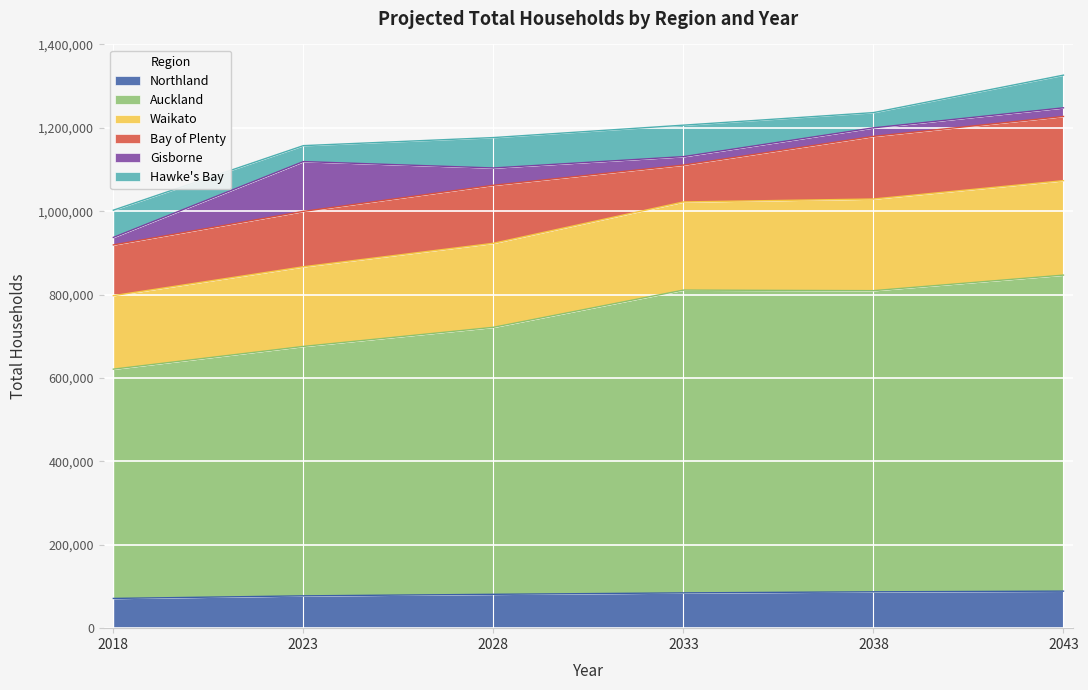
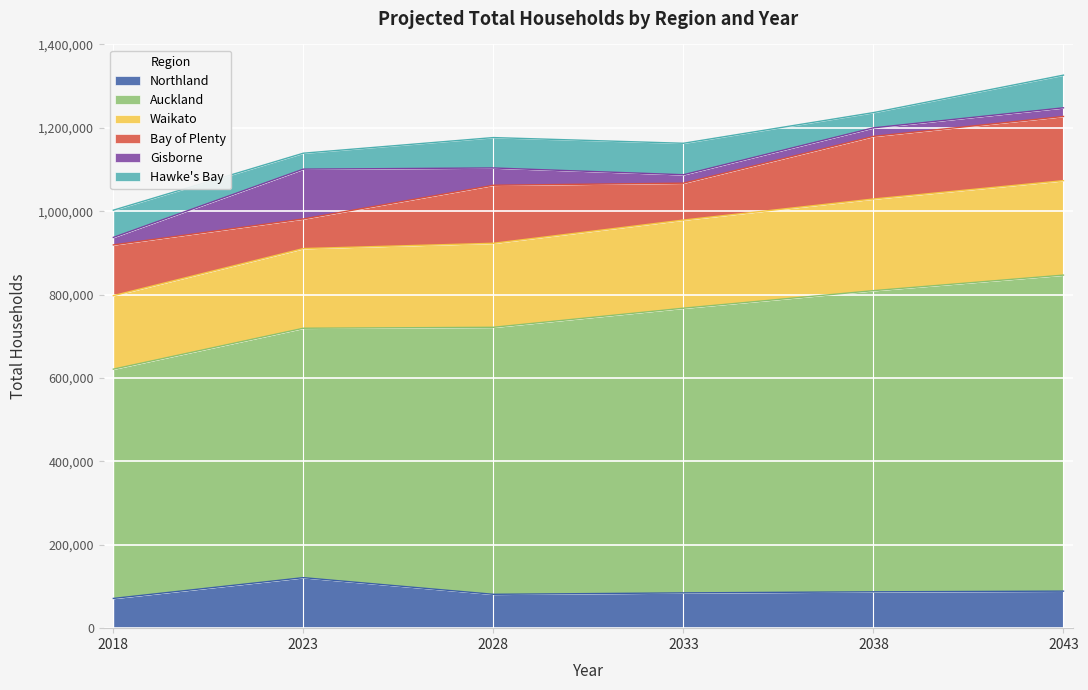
Northland, 2023: 80,000 -> 120,000
Bay of Plenty, 2023: 130,000 -> 70,000
Auckland, 2033: 730,000 -> 680,000
